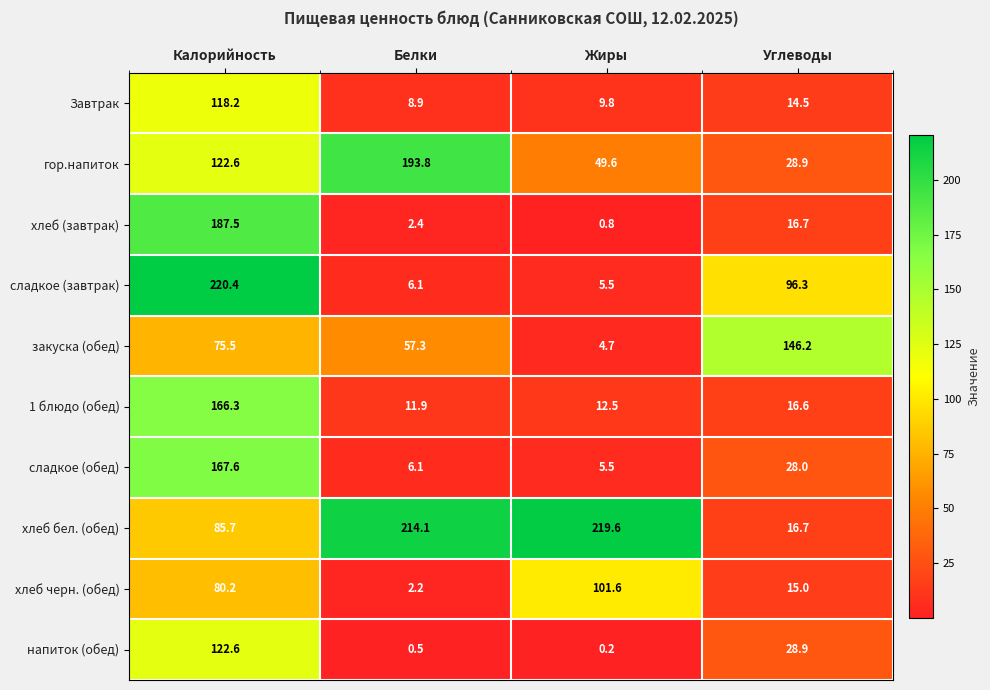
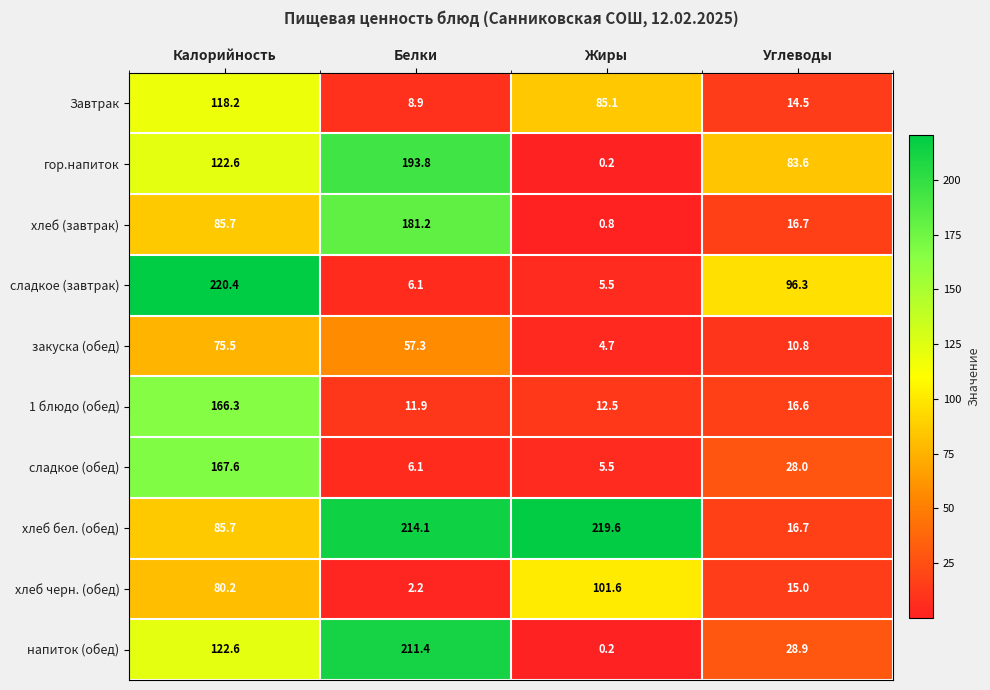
Завтрак, Жиры: 9.8 -> 85.1
гор.напиток, Жиры: 49.6 -> 0.2
гор.напиток, Углеводы: 28.9 -> 83.6
хлеб (завтрак), Калорийность: 187.5 -> 85.7
хлеб (завтрак), Белки: 2.4 -> 181.2
закуска (обед), Углеводы: 146.2 -> 10.8
напиток (обед), Белки: 0.5 -> 211.4
